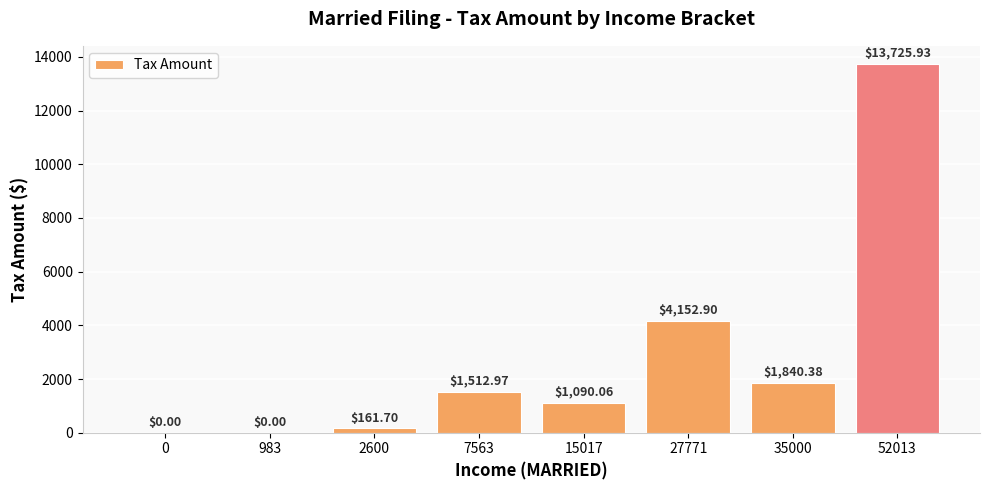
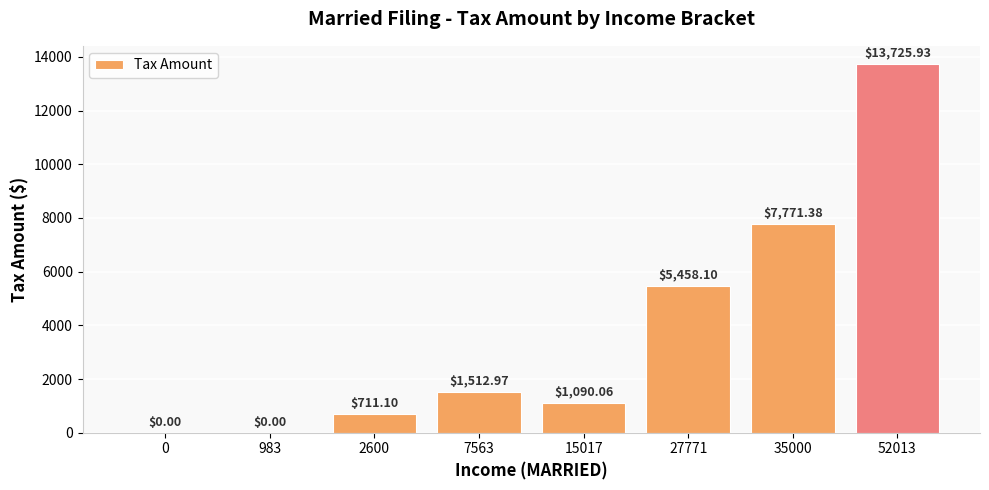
2600: $161.70 -> $711.10
27771: $4,152.90 -> $5,458.10
35000: $1,840.38 -> $7,771.38
